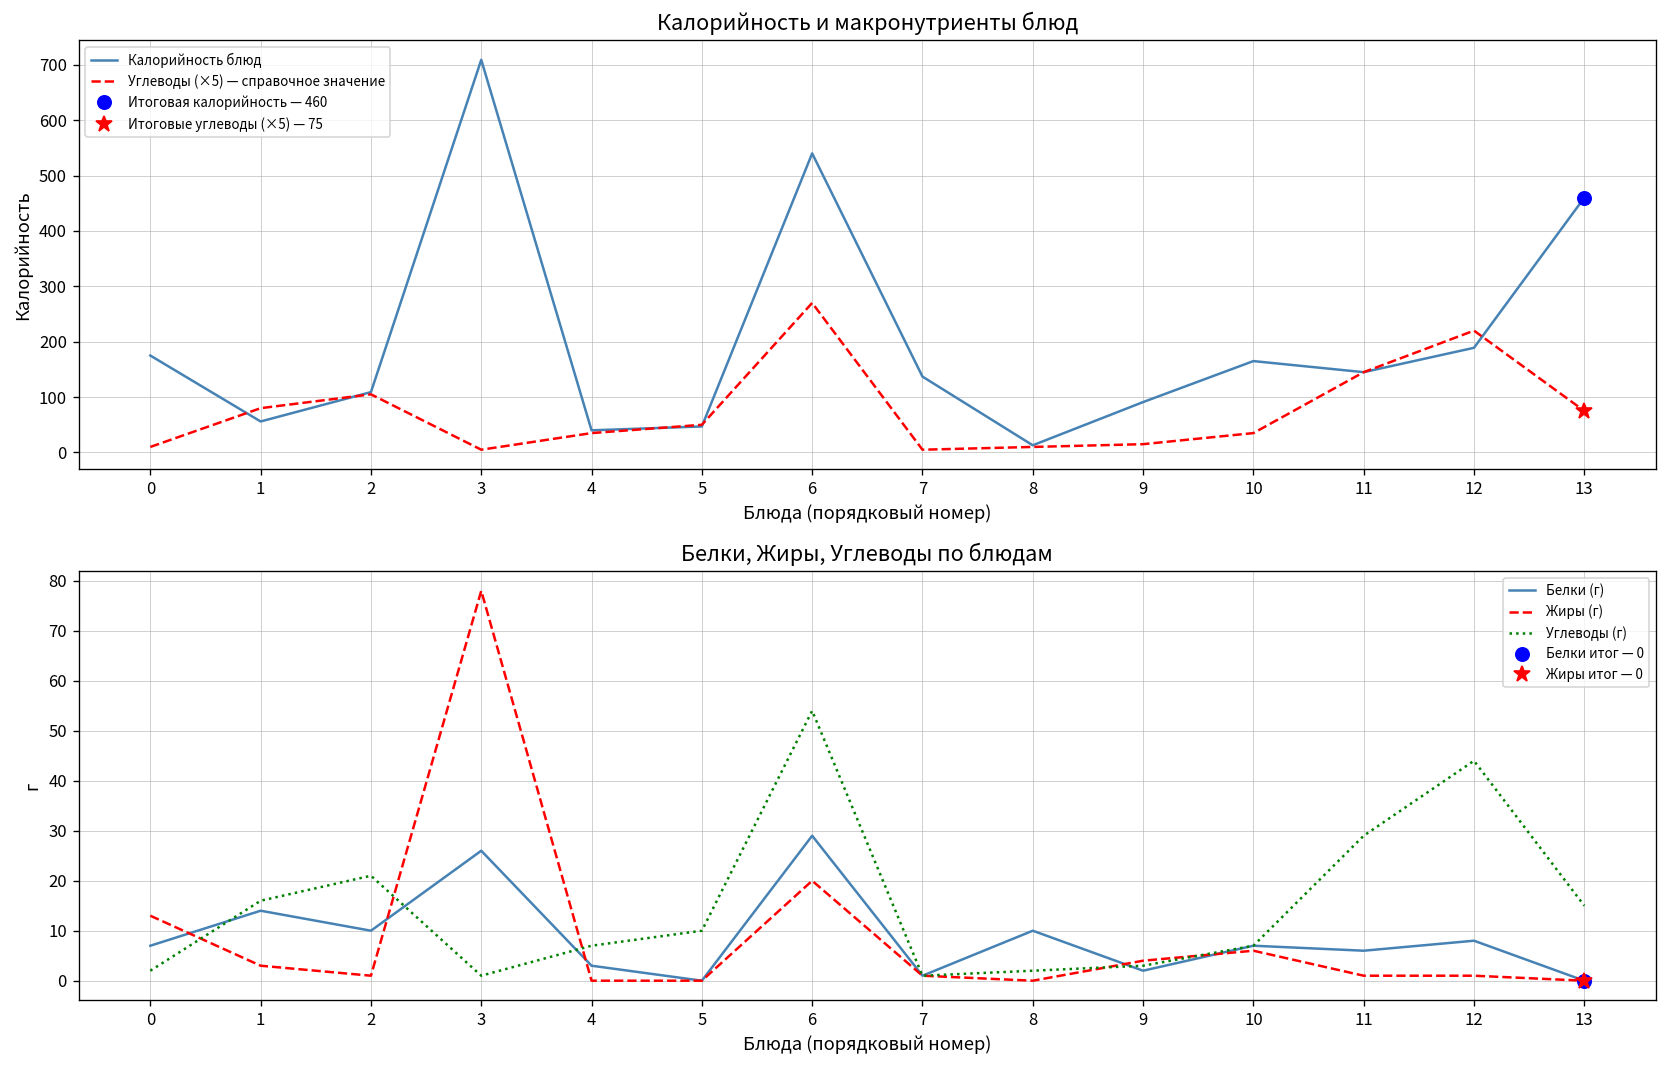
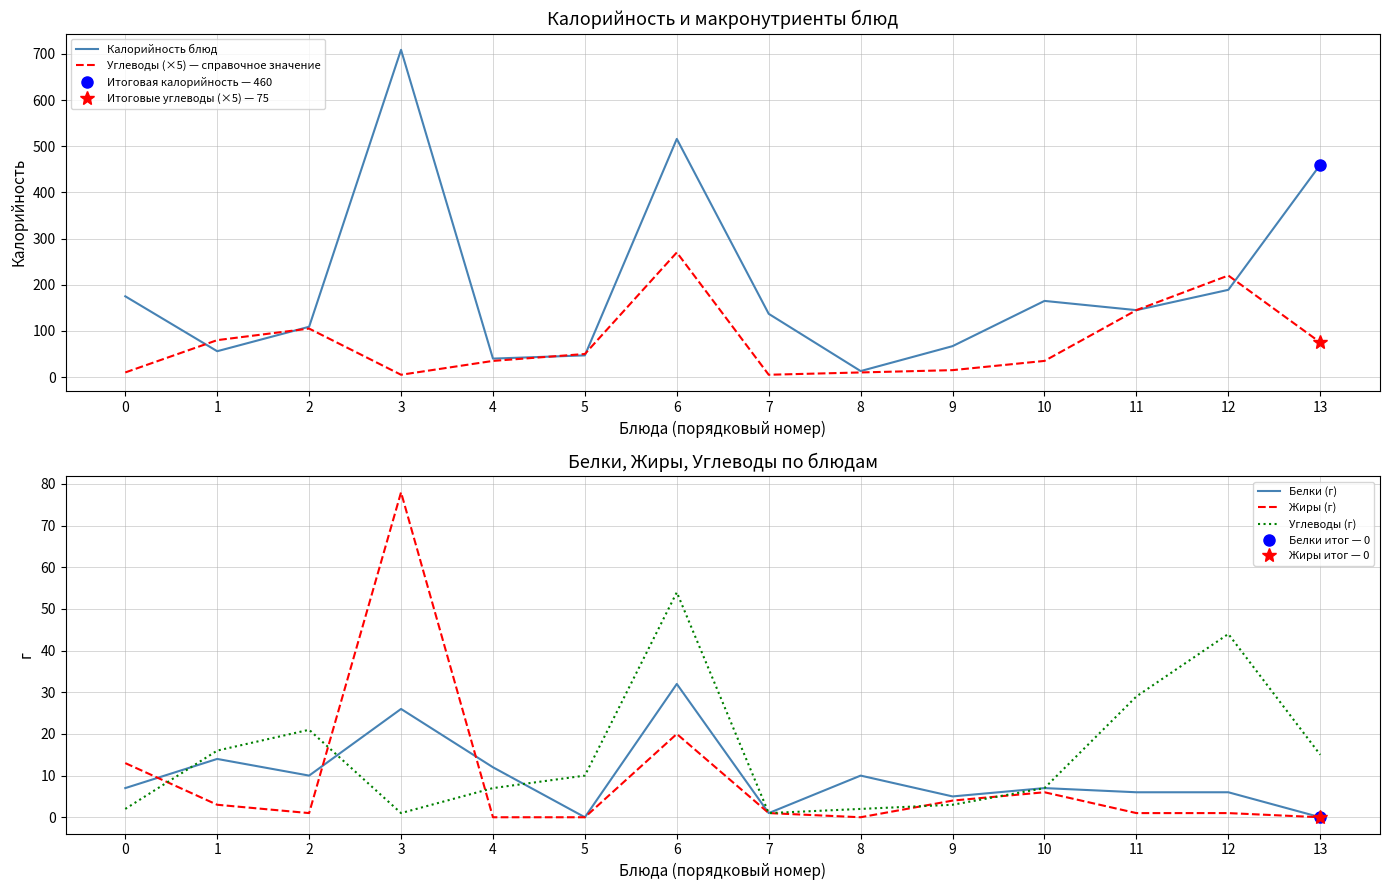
Калорийность и макронутриенты блюд, Калорийность блюд, 6: 540 -> 520
Калорийность и макронутриенты блюд, Калорийность блюд, 9: 90 -> 70
Белки, Жиры, Углеводы по блюдам, Белки (г), 4: 3 -> 12
Белки, Жиры, Углеводы по блюдам, Белки (г), 6: 29 -> 32
Белки, Жиры, Углеводы по блюдам, Белки (г), 9: 2 -> 5
Белки, Жиры, Углеводы по блюдам, Белки (г), 12: 8 -> 6
